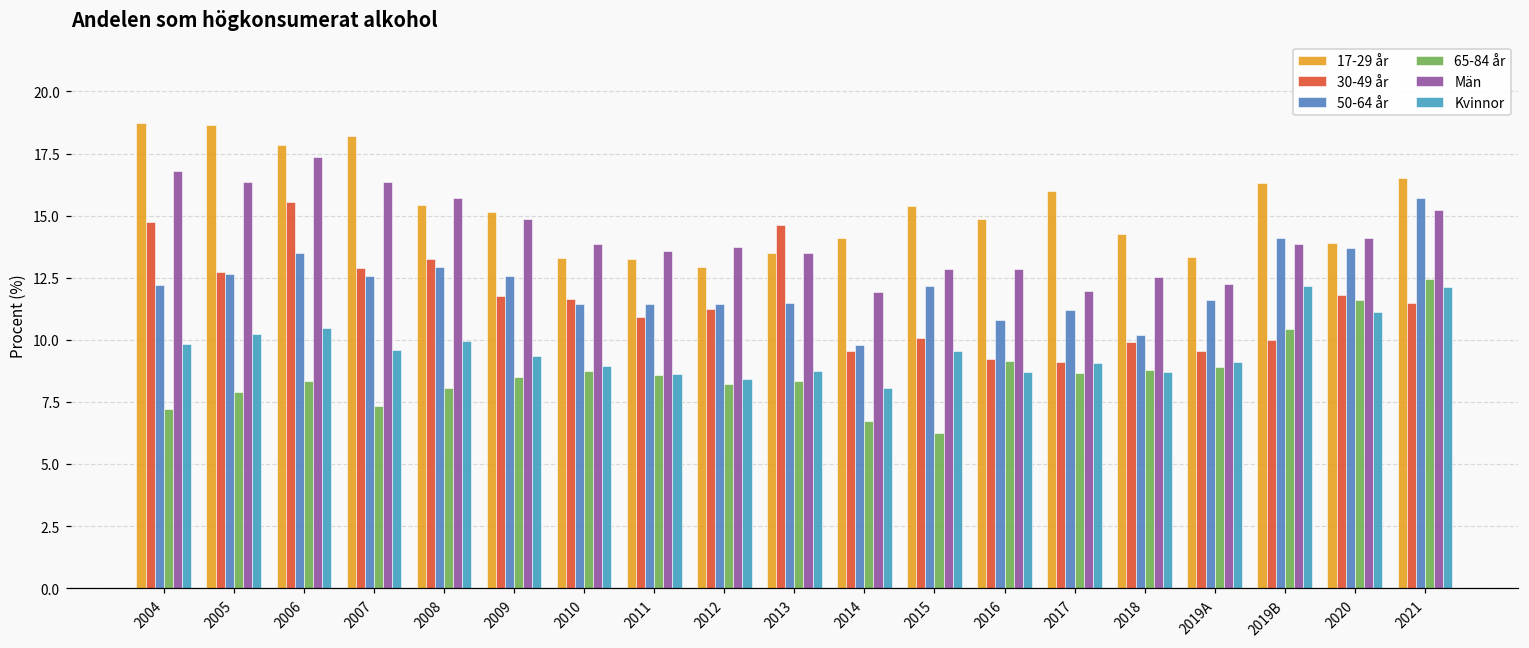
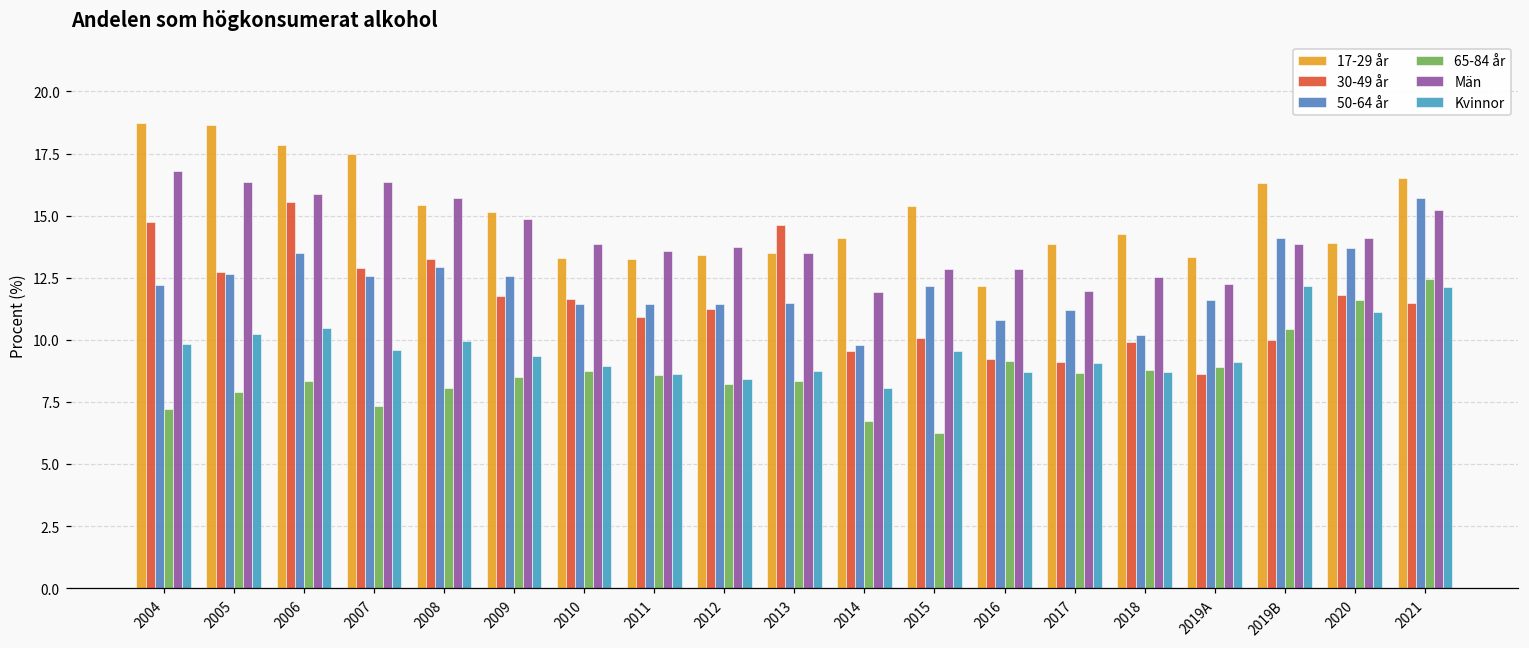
Män, 2006: 17.3 -> 15.9
17-29 år, 2007: 18.2 -> 17.5
17-29 år, 2012: 12.9 -> 13.4
17-29 år, 2016: 14.9 -> 12.2
17-29 år, 2017: 16.0 -> 13.9
30-49 år, 2019A: 9.6 -> 8.6
